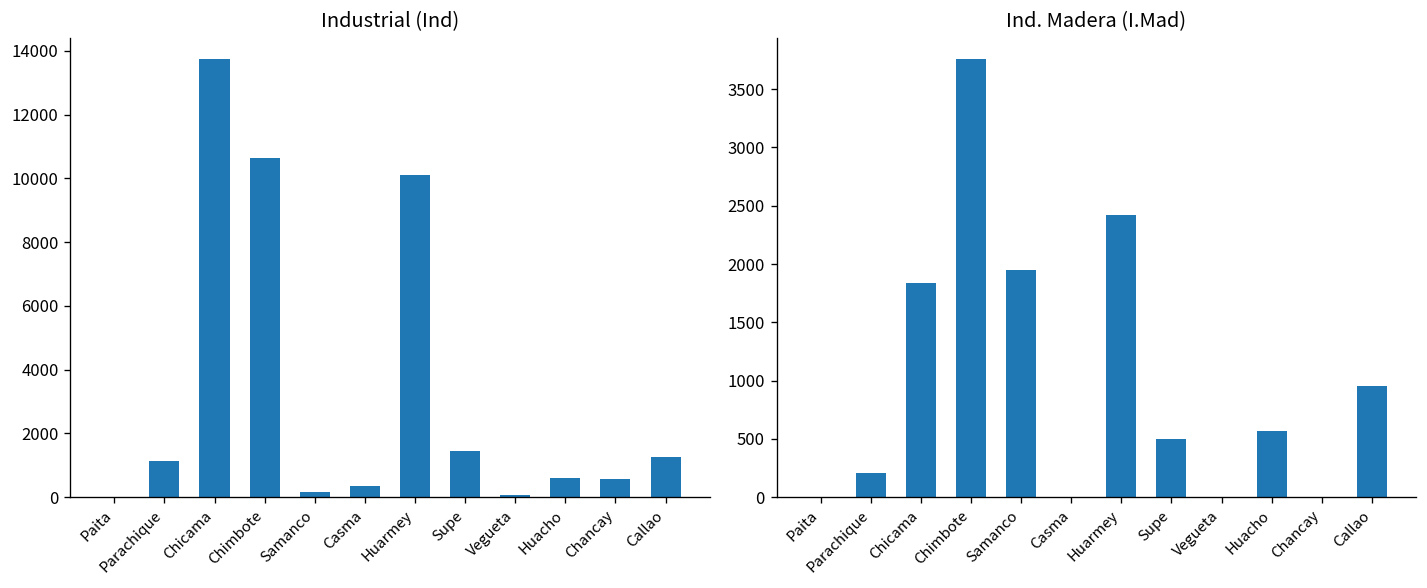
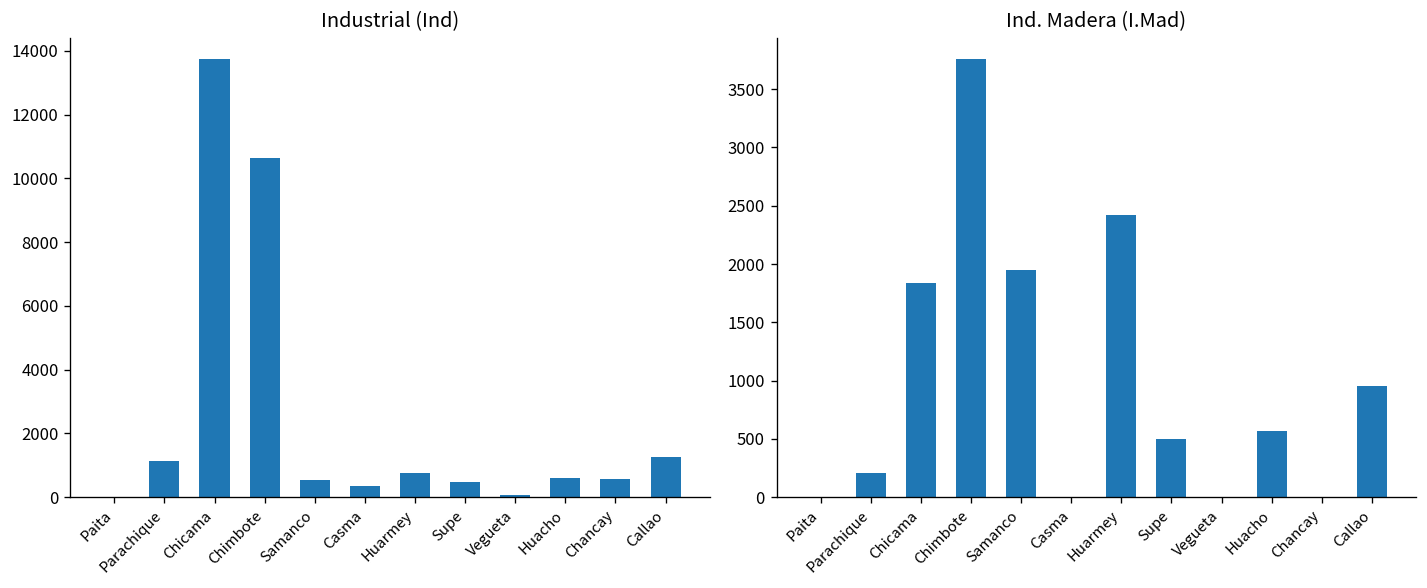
Industrial (Ind), Samanco: 200 -> 500
Industrial (Ind), Huarmey: 10100 -> 800
Industrial (Ind), Supe: 1400 -> 500
